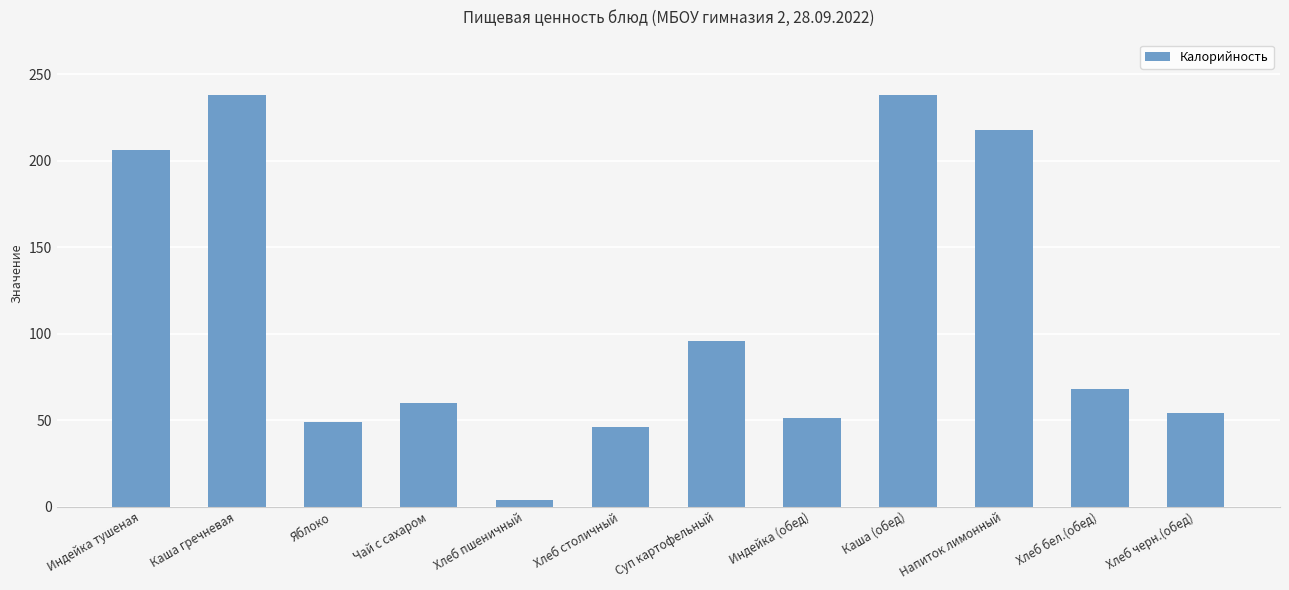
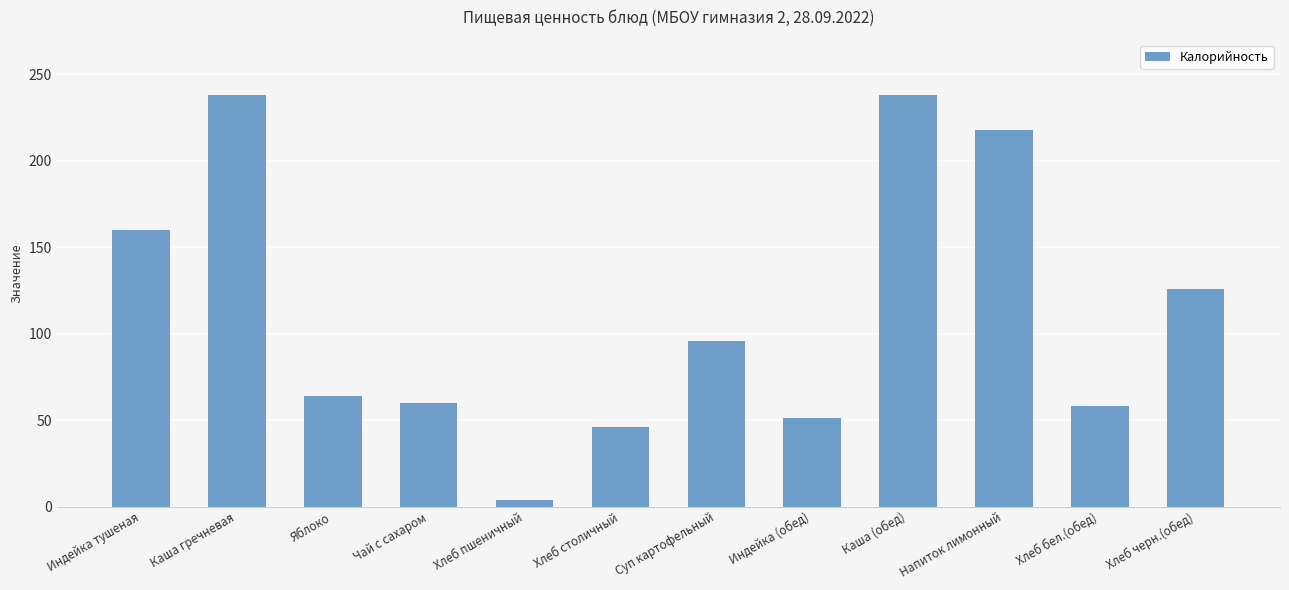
Индейка тушеная: 206 -> 160
Яблоко: 49 -> 64
Хлеб бел.(обед): 68 -> 58
Хлеб черн.(обед): 54 -> 126
